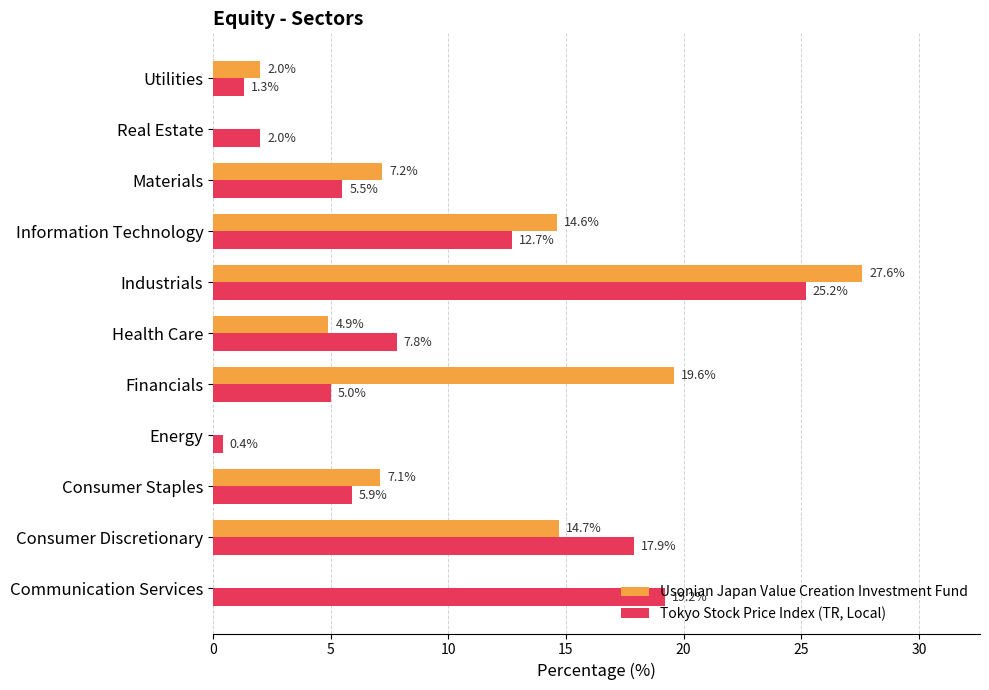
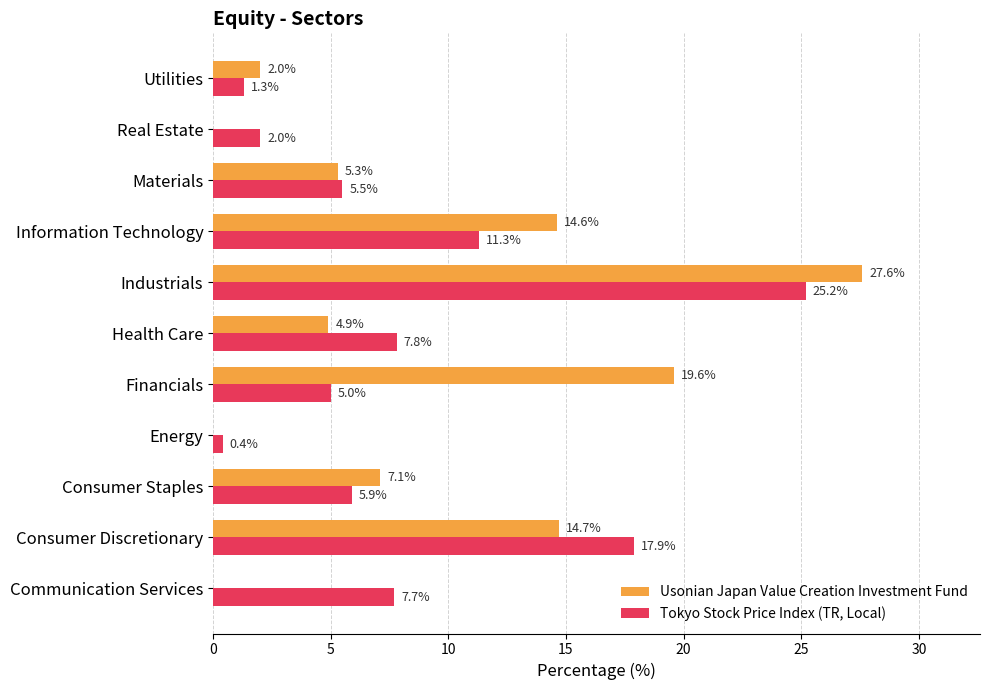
Usonian Japan Value Creation Investment Fund, Materials: 7.2% -> 5.3%
Tokyo Stock Price Index (TR, Local), Information Technology: 12.7% -> 11.3%
Tokyo Stock Price Index (TR, Local), Communication Services: 19.2% -> 7.7%
